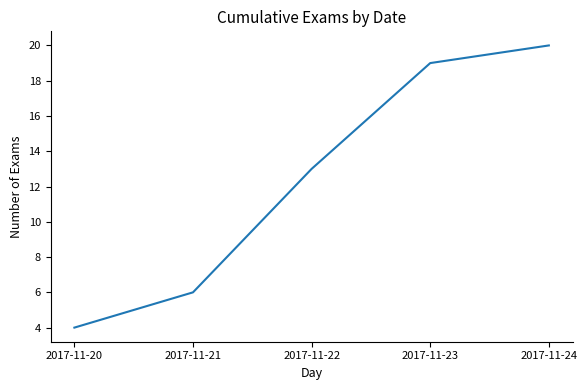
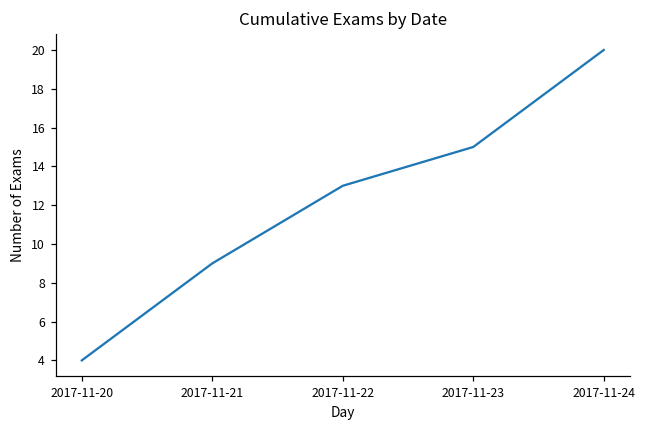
2017-11-21: 6 -> 9
2017-11-23: 19 -> 15
